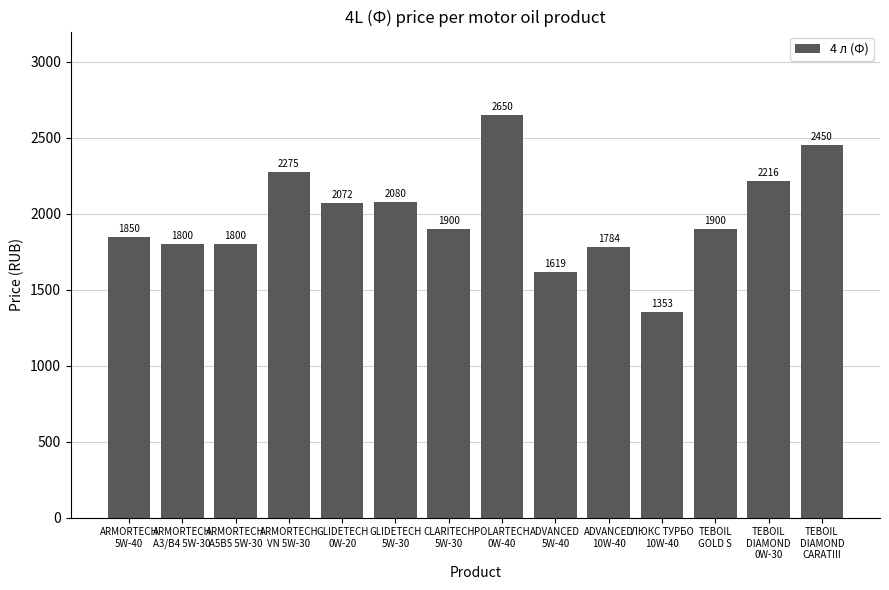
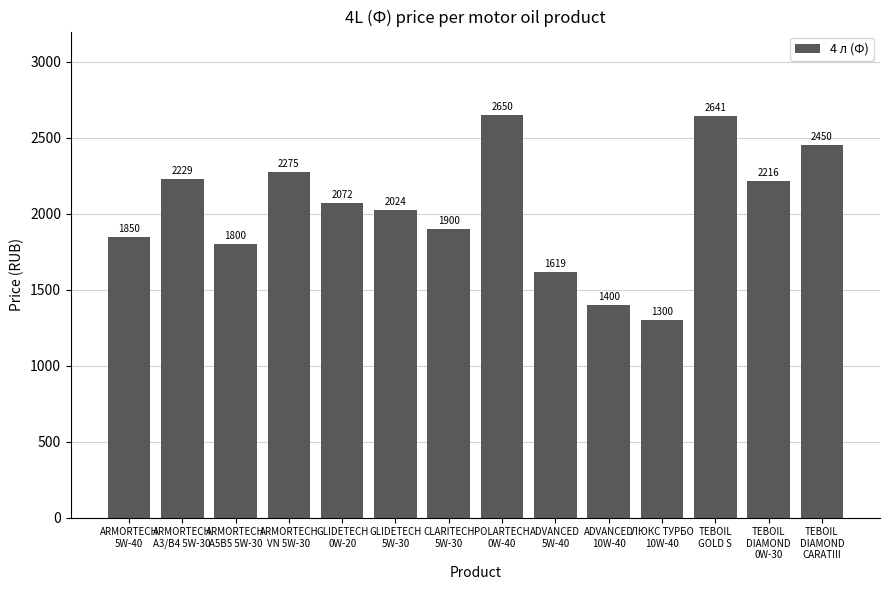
ARMORTECH A3/B4 5W-30: 1800 -> 2229
GLIDETECH 5W-30: 2080 -> 2024
ADVANCED 10W-40: 1784 -> 1400
ЛЮКС ТУРБО 10W-40: 1353 -> 1300
TEBOIL GOLD S: 1900 -> 2641
